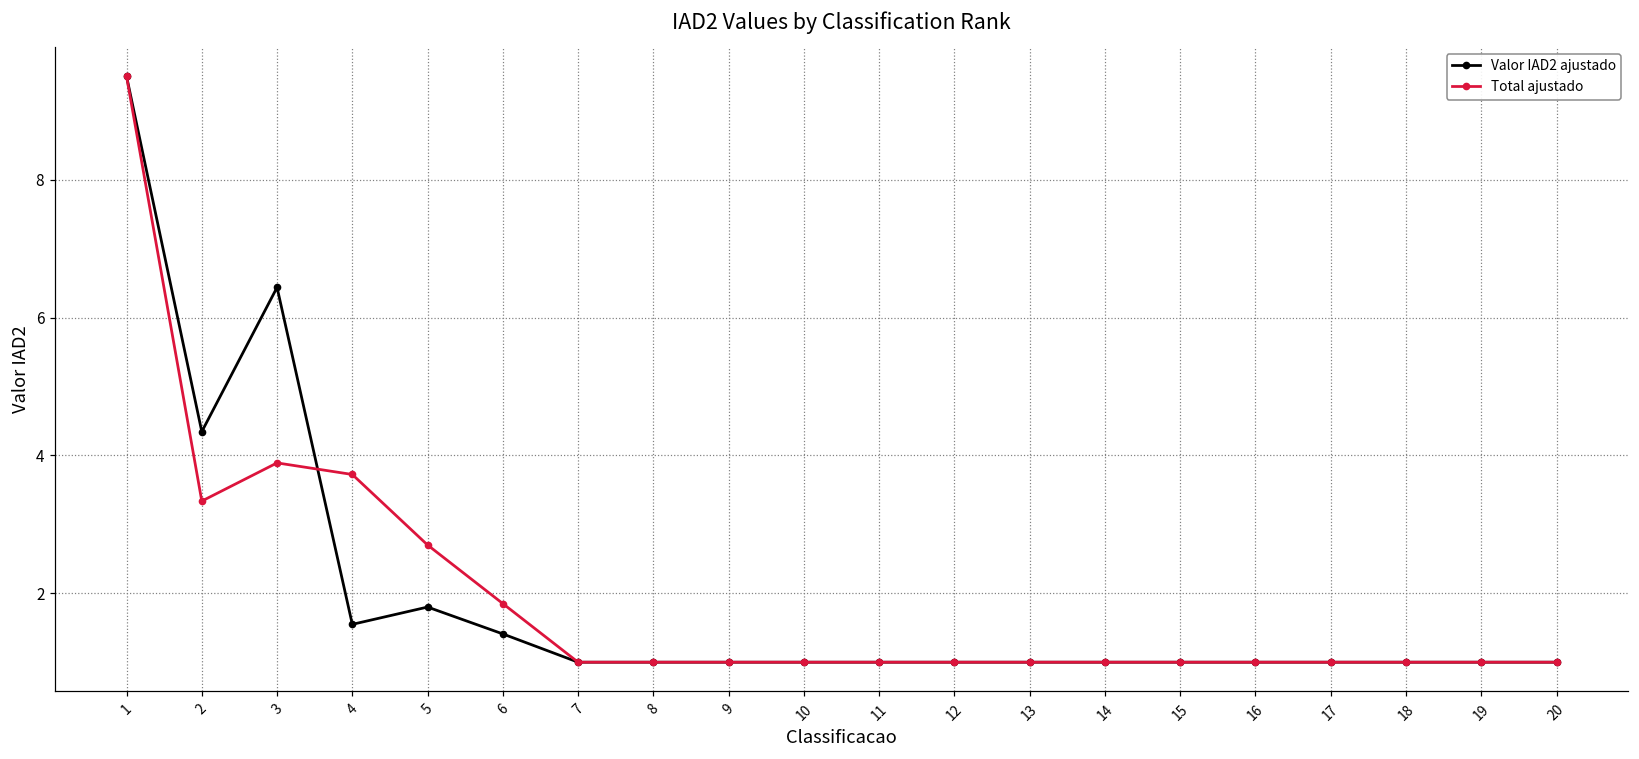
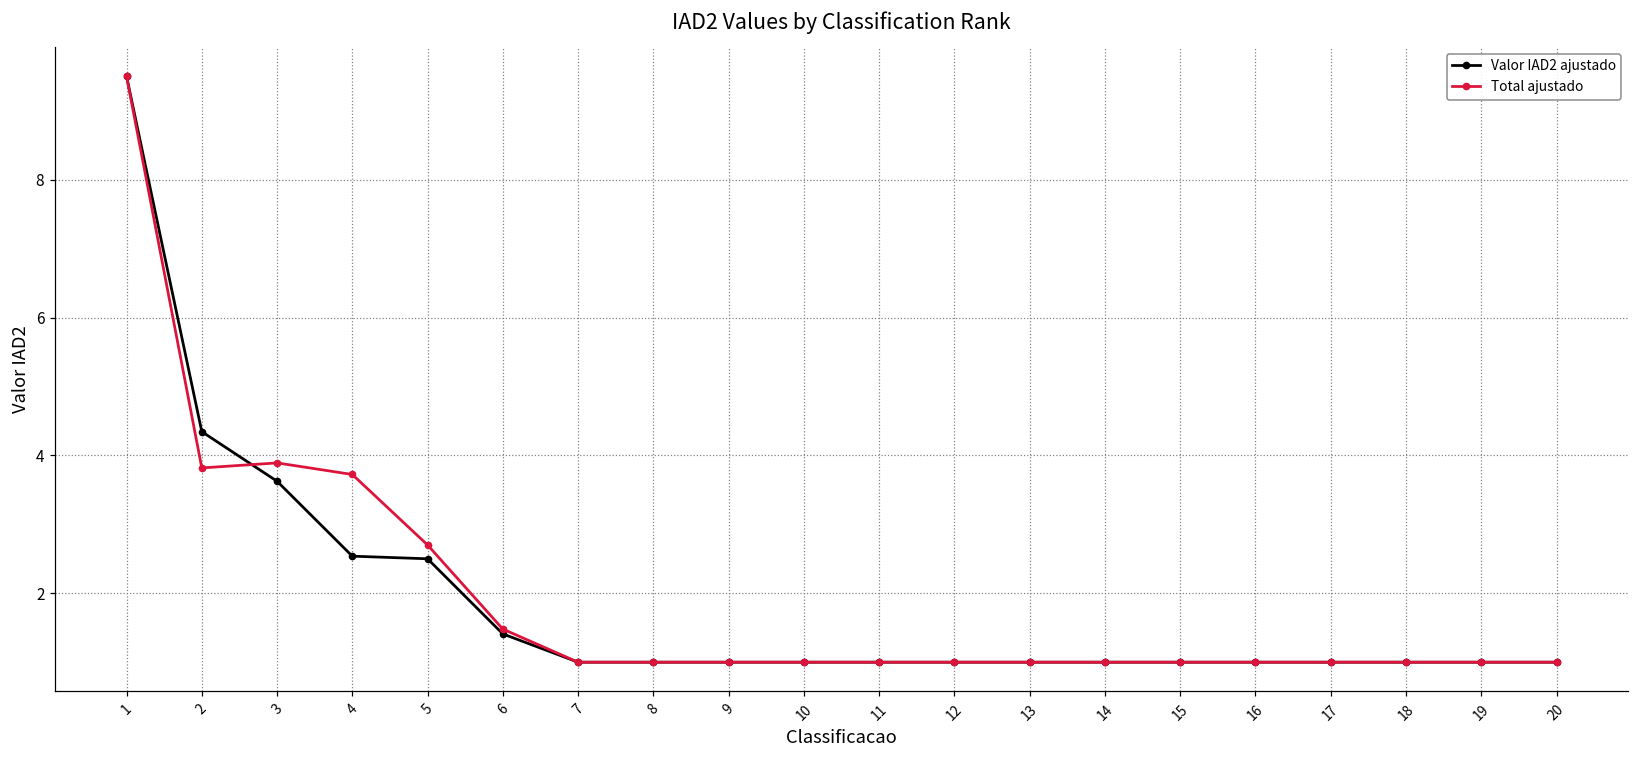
Total ajustado, 2: 3.3 -> 3.8
Valor IAD2 ajustado, 3: 6.4 -> 3.6
Valor IAD2 ajustado, 4: 1.5 -> 2.5
Valor IAD2 ajustado, 5: 1.8 -> 2.5
Total ajustado, 6: 1.9 -> 1.5
